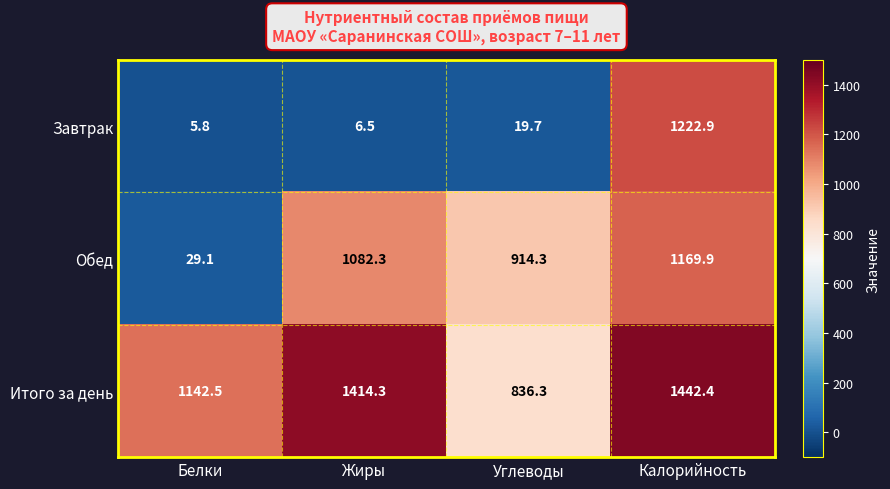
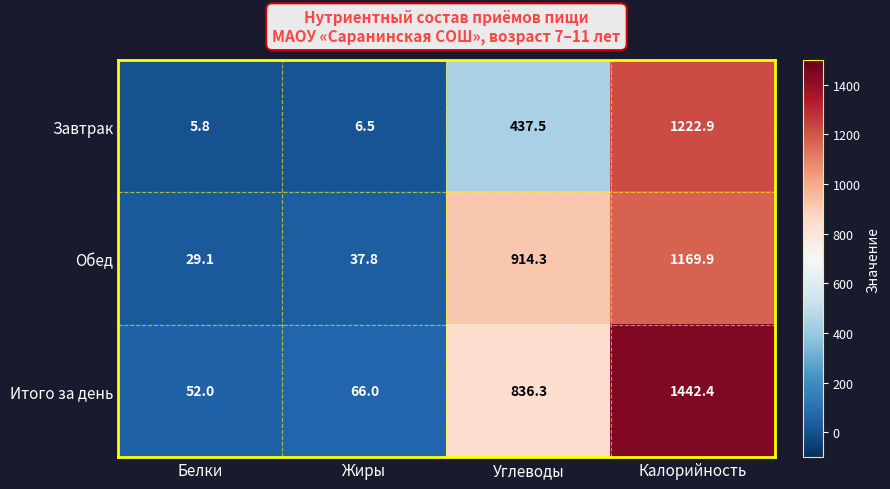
Завтрак, Углеводы: 19.7 -> 437.5
Обед, Жиры: 1082.3 -> 37.8
Итого за день, Белки: 1142.5 -> 52.0
Итого за день, Жиры: 1414.3 -> 66.0
